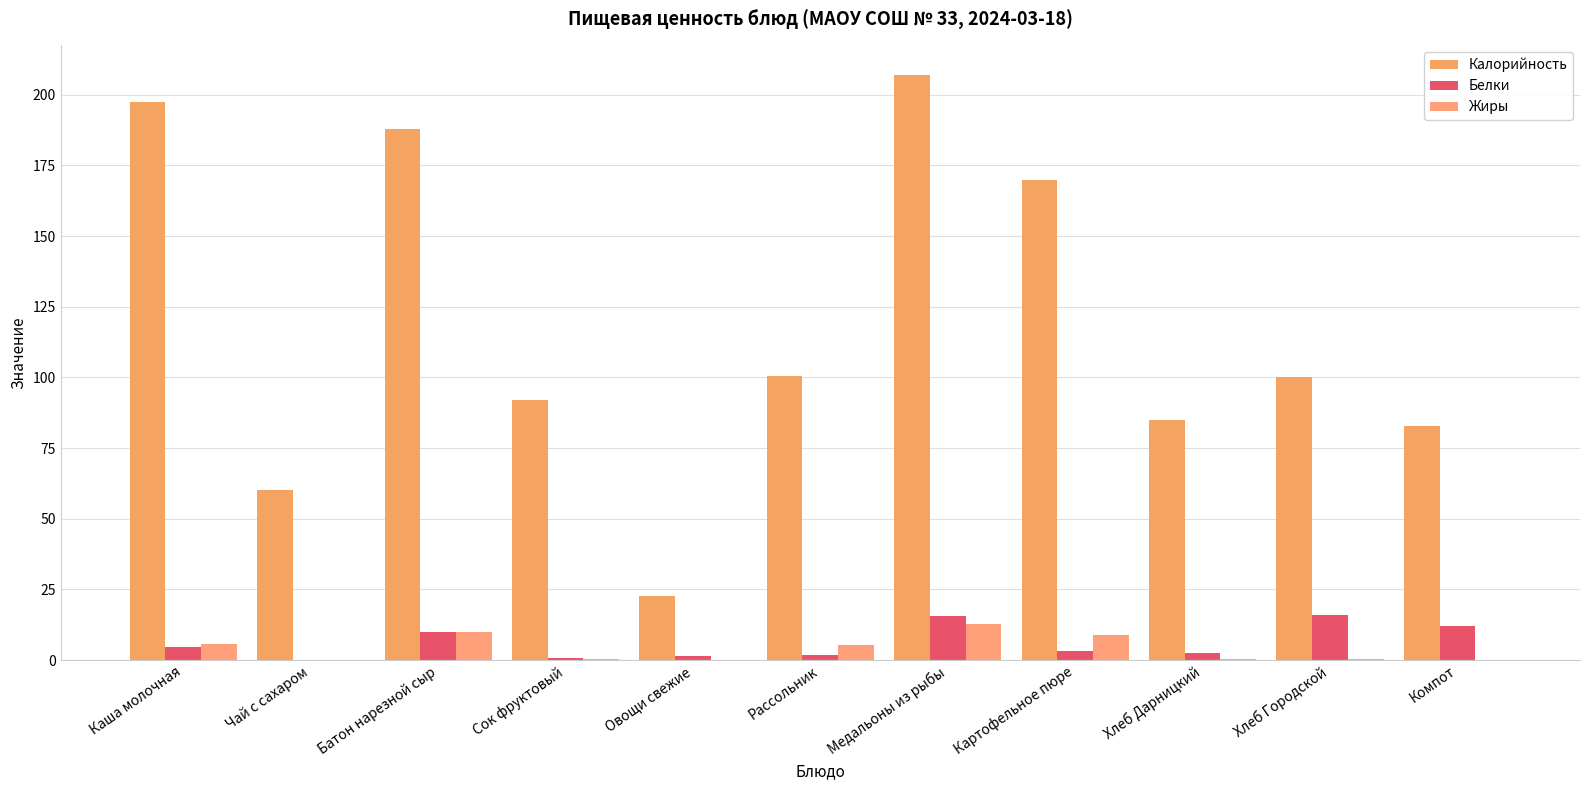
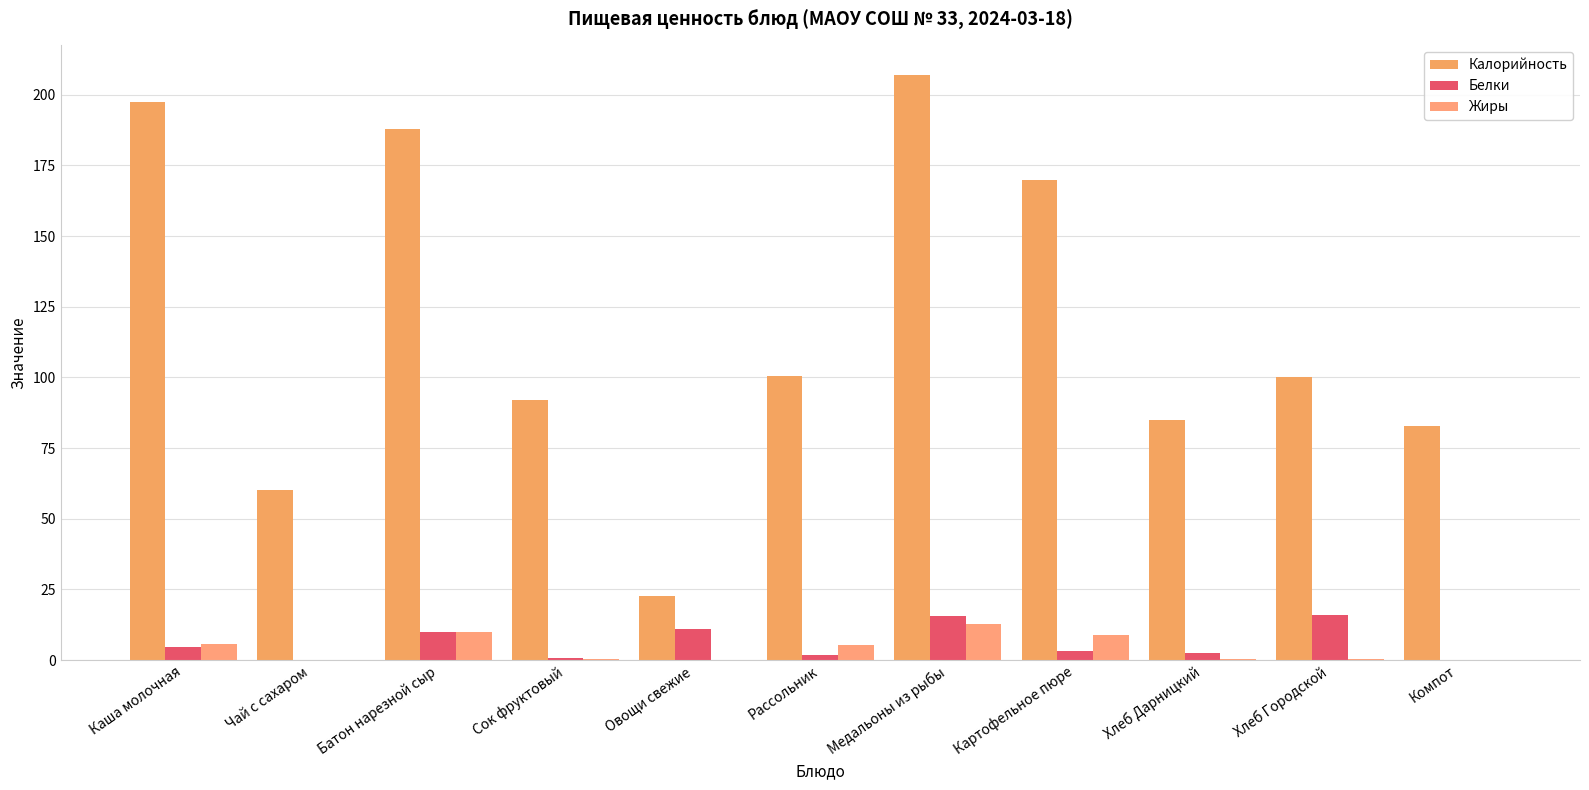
Белки, Овощи свежие: 1 -> 11
Белки, Компот: 12 -> 0
